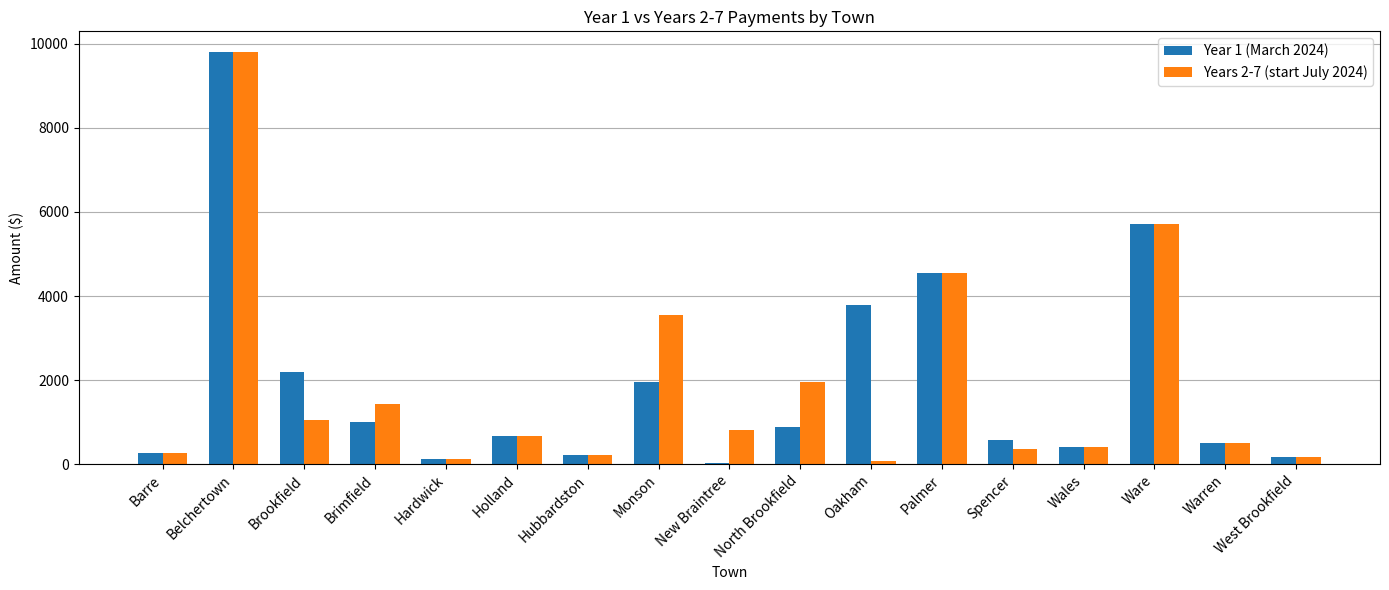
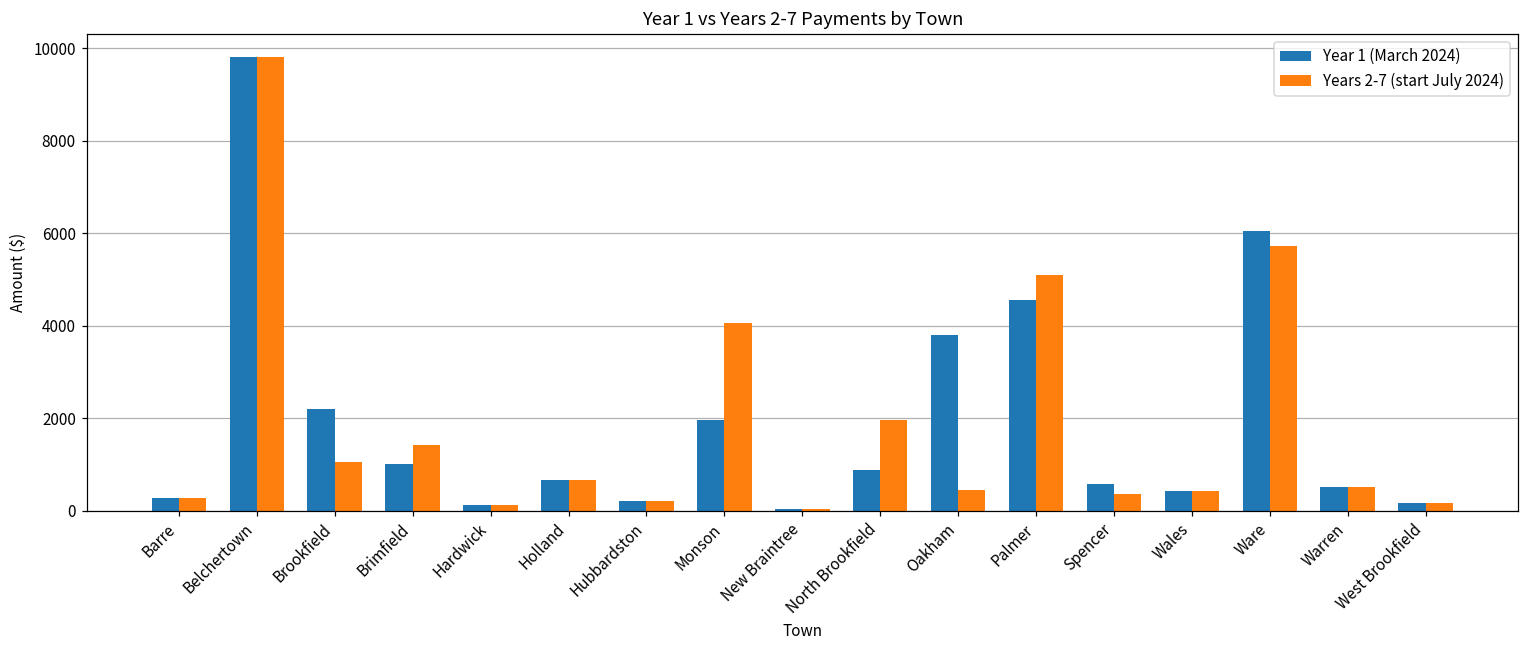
Years 2-7 (start July 2024), Monson: 3600 -> 4000
Years 2-7 (start July 2024), New Braintree: 800 -> 0
Years 2-7 (start July 2024), Oakham: 100 -> 400
Years 2-7 (start July 2024), Palmer: 4600 -> 5100
Year 1 (March 2024), Ware: 5700 -> 6100
